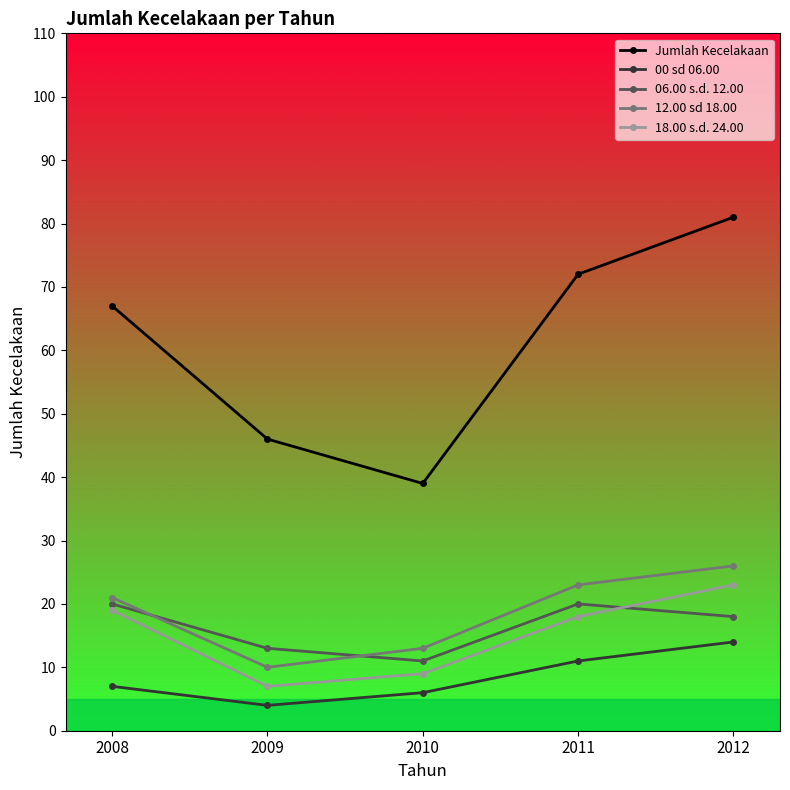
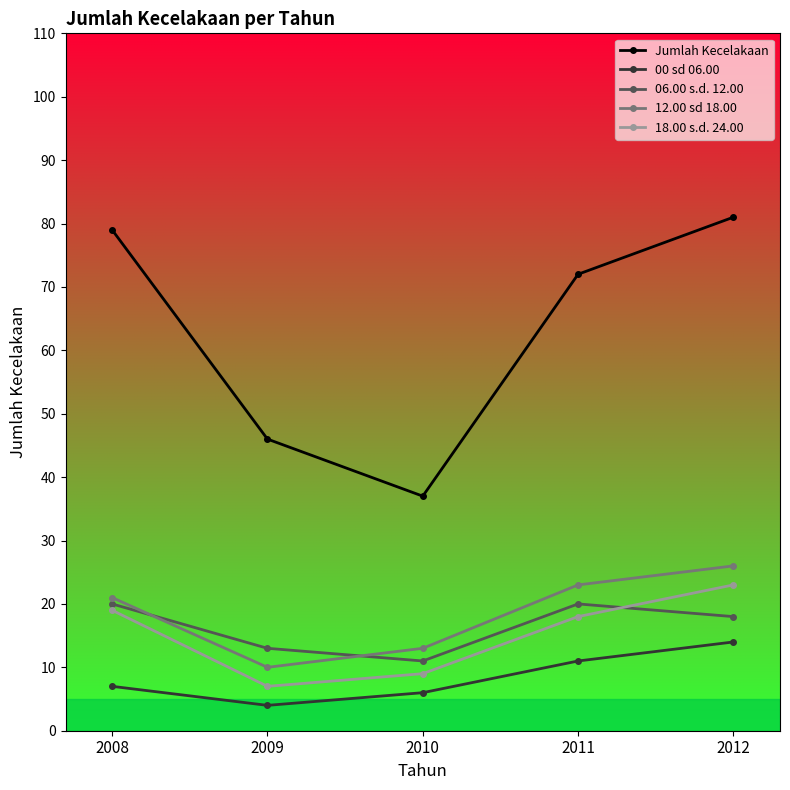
Jumlah Kecelakaan, 2008: 67 -> 79
Jumlah Kecelakaan, 2010: 39 -> 37
